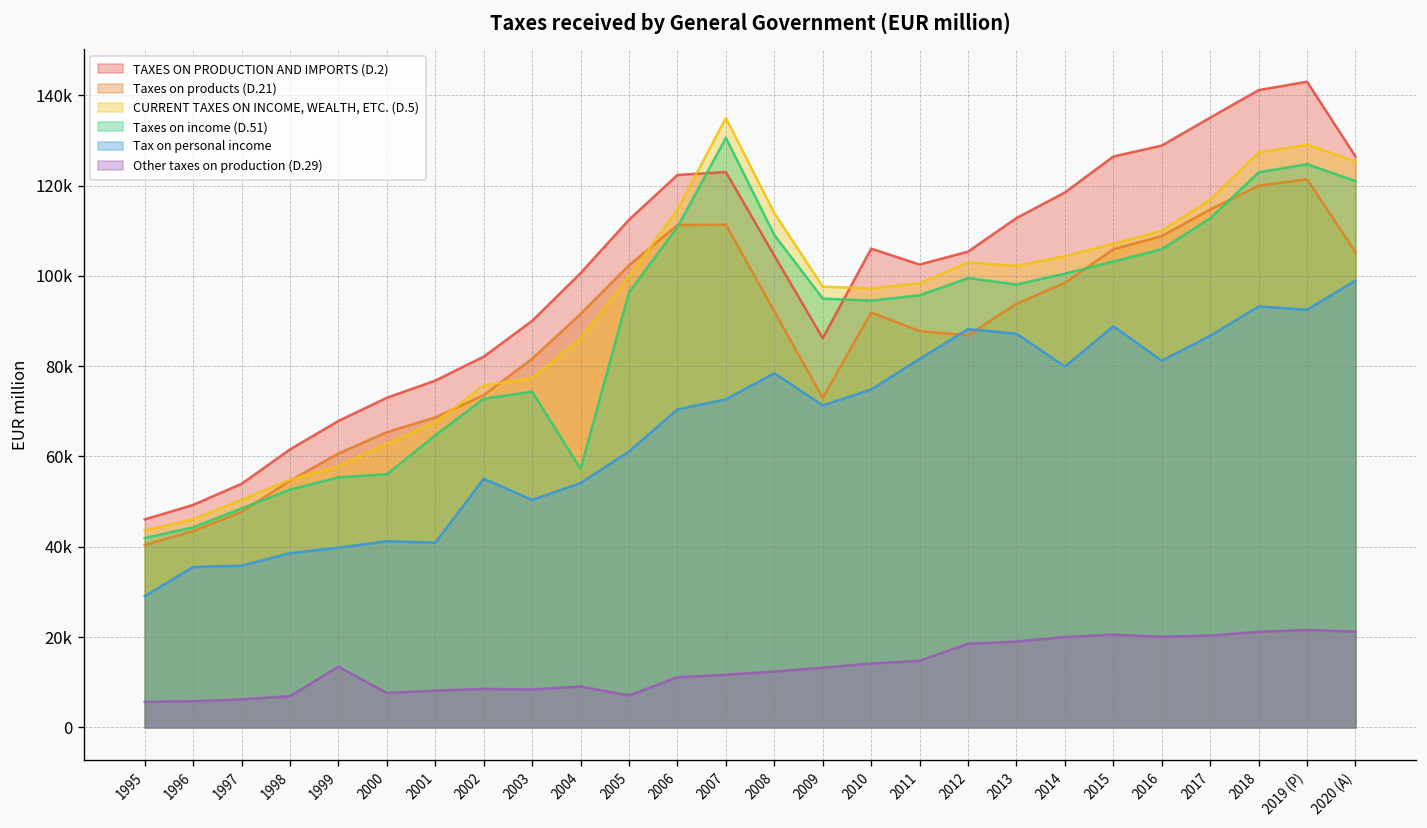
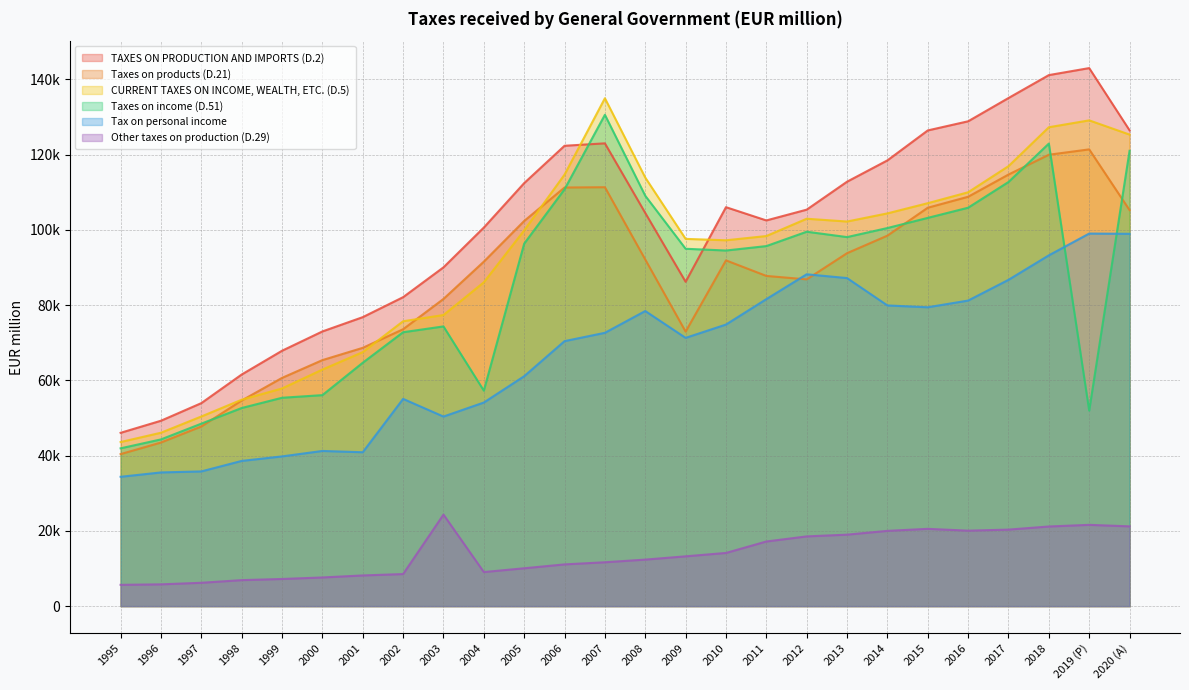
Tax on personal income, 1995: 29000 -> 34000
Other taxes on production (D.29), 1999: 13000 -> 7000
Other taxes on production (D.29), 2003: 8000 -> 24000
Other taxes on production (D.29), 2005: 7000 -> 10000
Other taxes on production (D.29), 2011: 15000 -> 17000
Tax on personal income, 2015: 89000 -> 79000
Taxes on income (D.51), 2019 (P): 125000 -> 52000
Tax on personal income, 2019 (P): 93000 -> 99000
